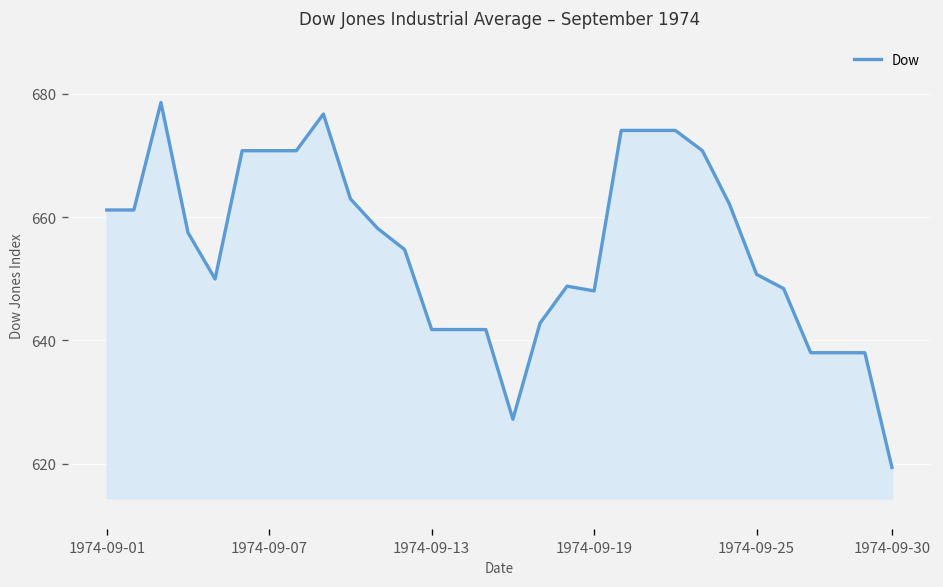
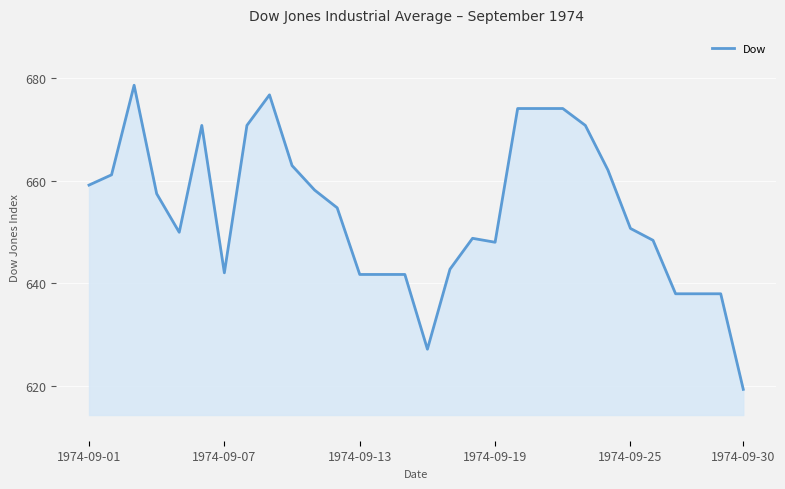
1974-09-01: 661 -> 659
1974-09-07: 671 -> 642
